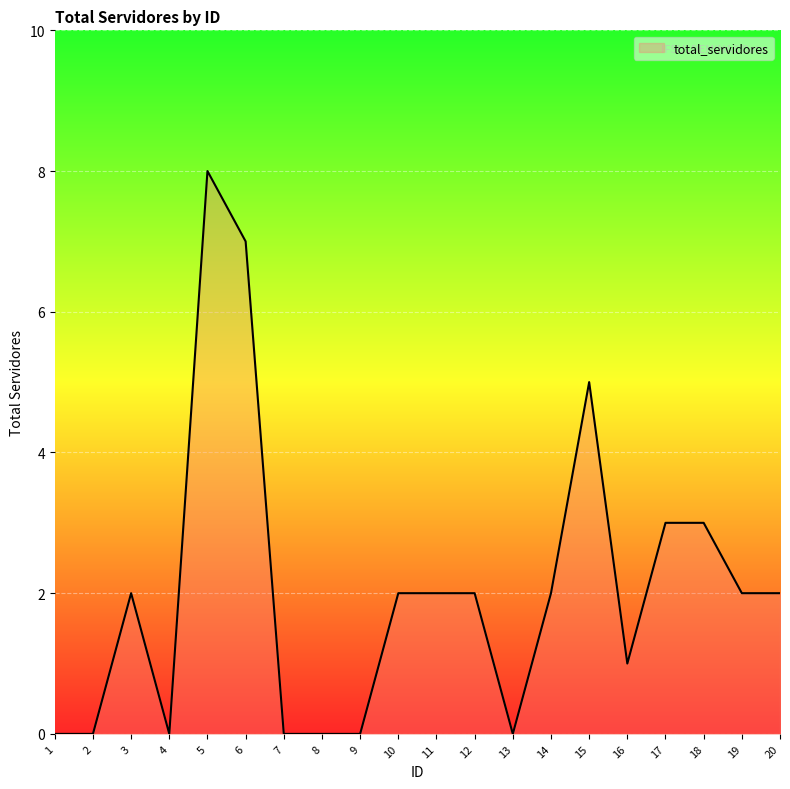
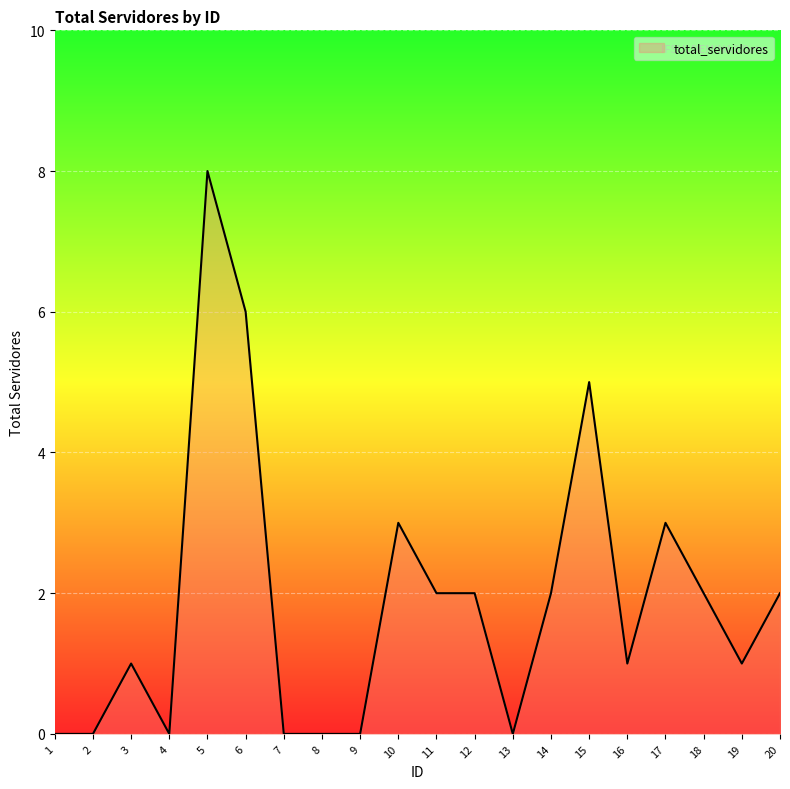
3: 2 -> 1
6: 7 -> 6
10: 2 -> 3
18: 3 -> 2
19: 2 -> 1
